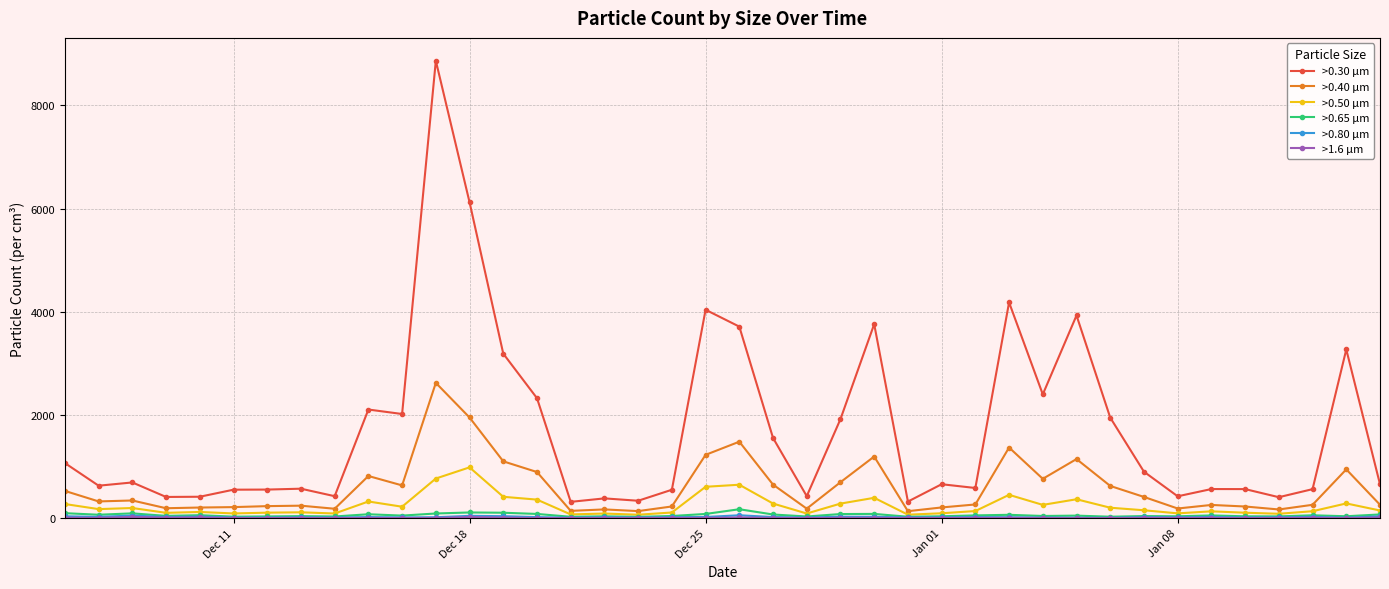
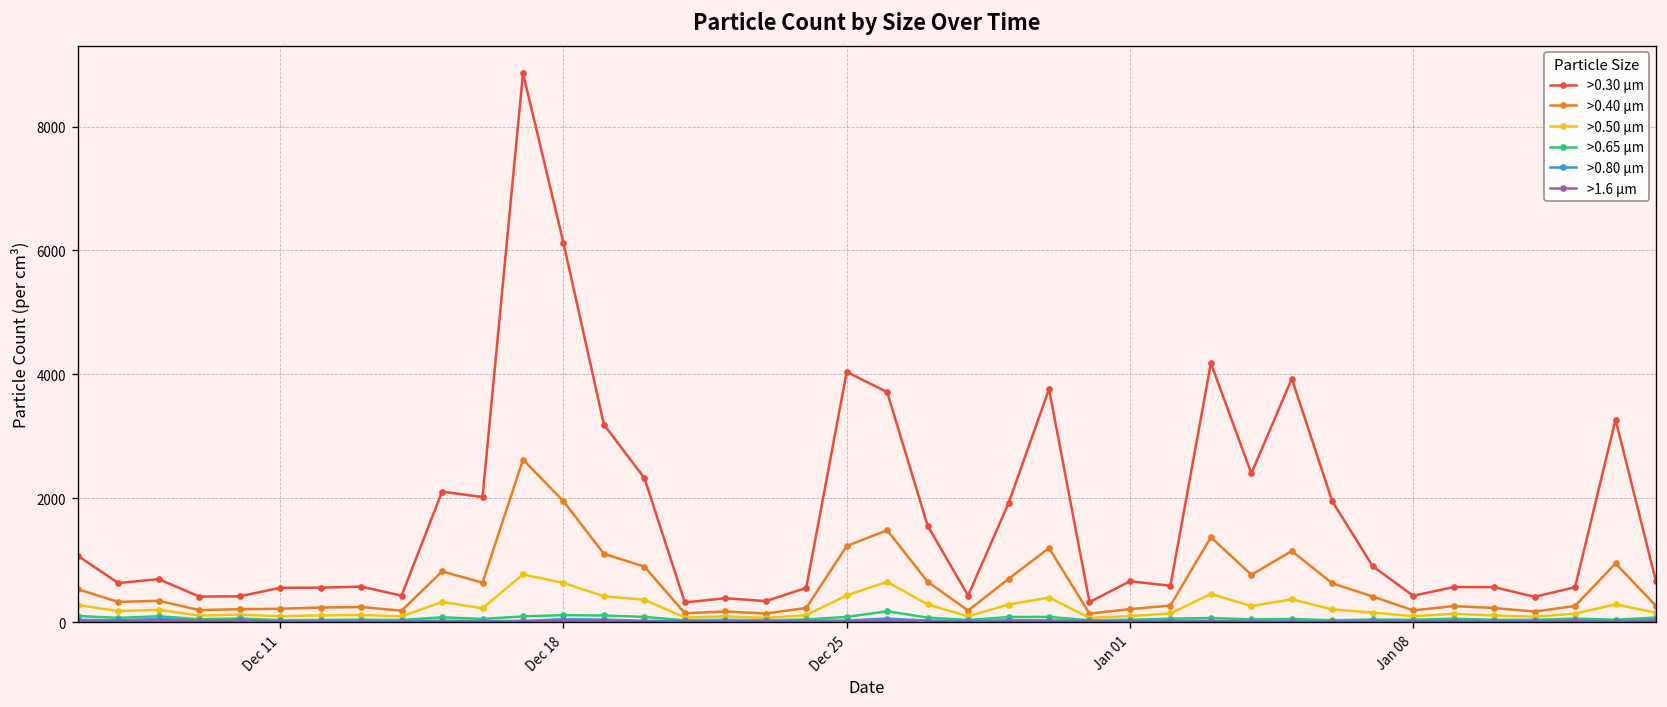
>0.50 µm, Dec 18: 1000 -> 600
>0.50 µm, Dec 25: 600 -> 400
